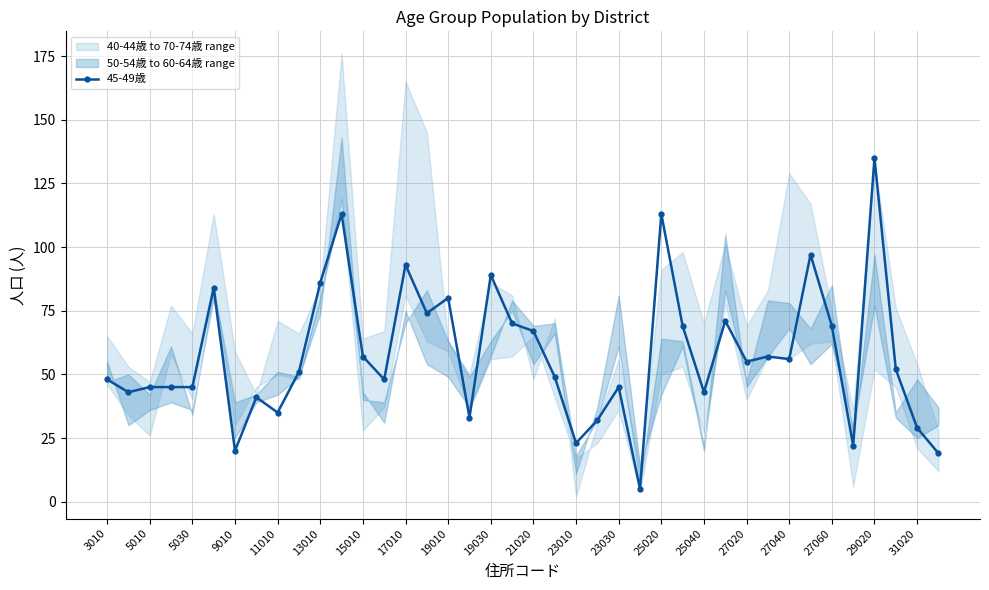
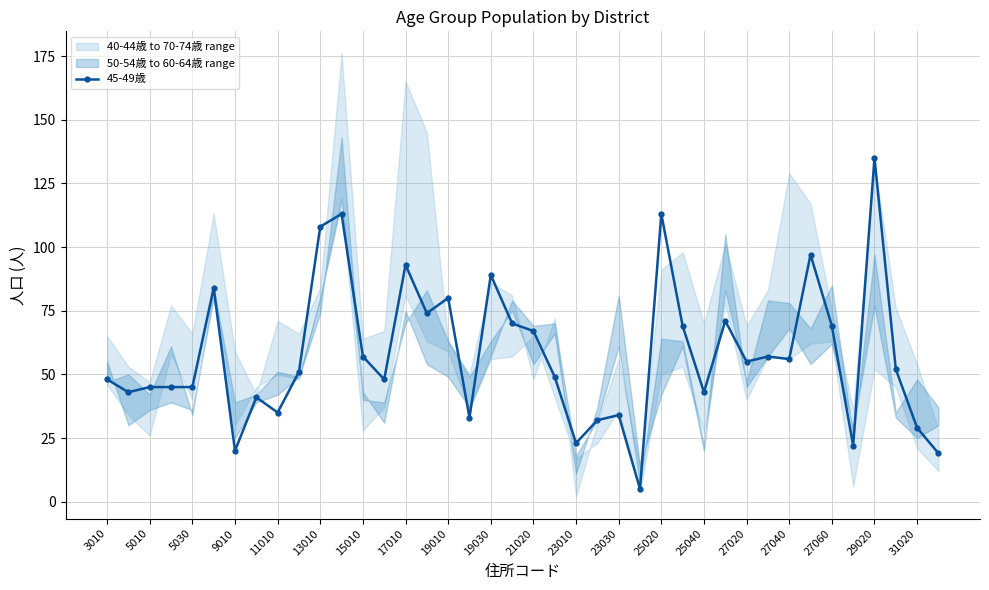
45-49歳, 13010: 86 -> 108
45-49歳, 23030: 45 -> 34
